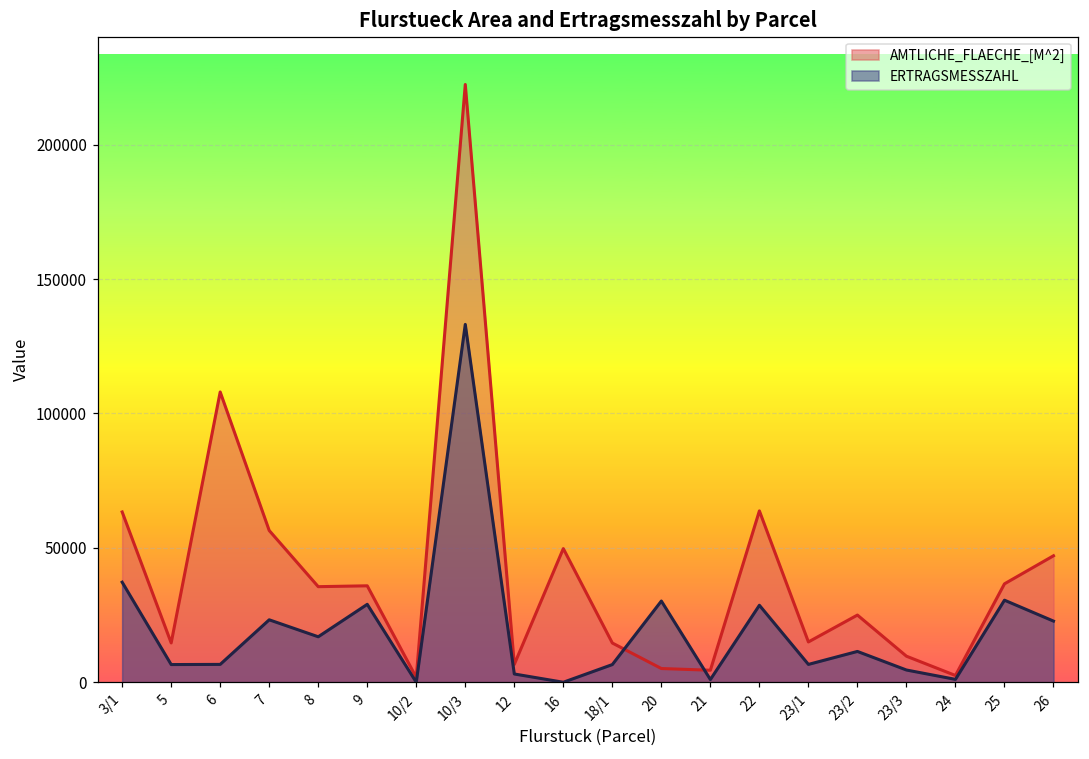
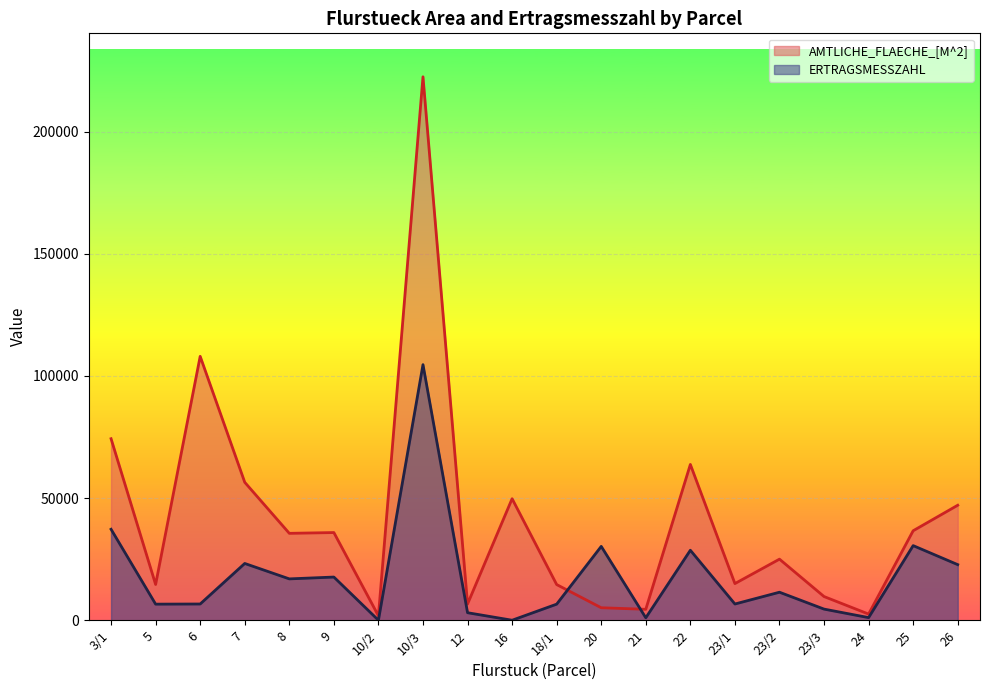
AMTLICHE_FLAECHE_[M^2], 3/1: 63000 -> 74000
ERTRAGSMESSZAHL, 9: 29000 -> 18000
ERTRAGSMESSZAHL, 10/3: 133000 -> 105000
